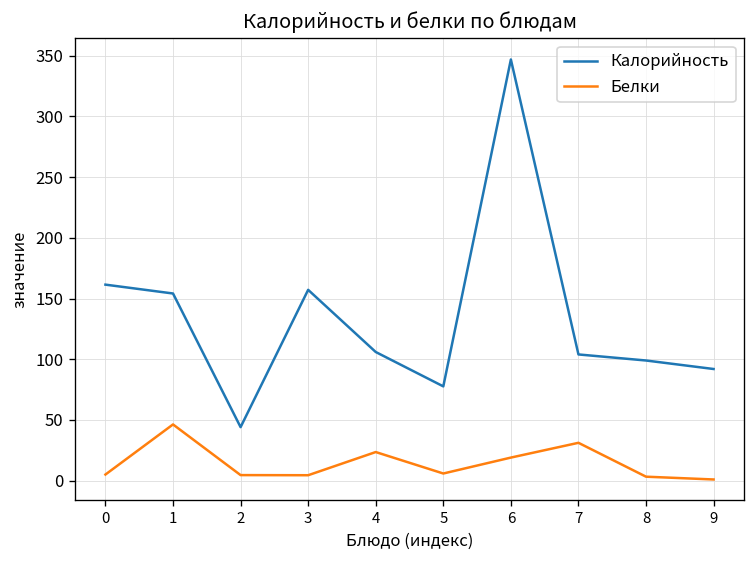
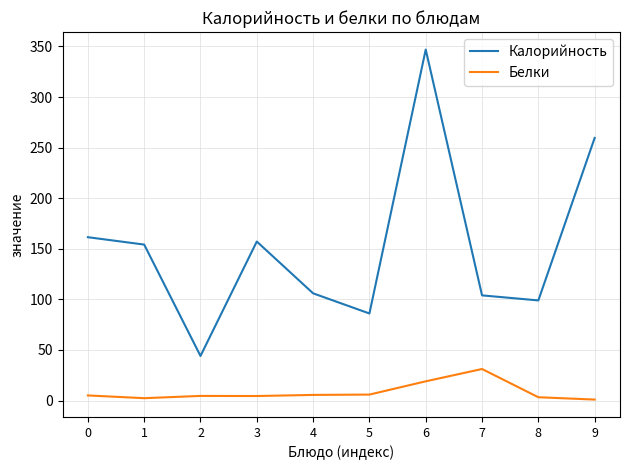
Белки, 1: 46 -> 2
Белки, 4: 24 -> 6
Калорийность, 5: 78 -> 86
Калорийность, 9: 92 -> 260
